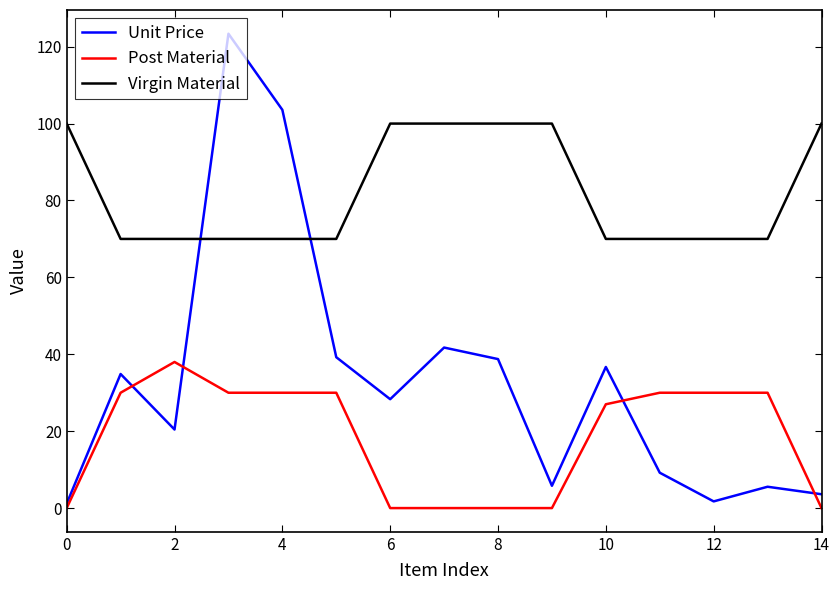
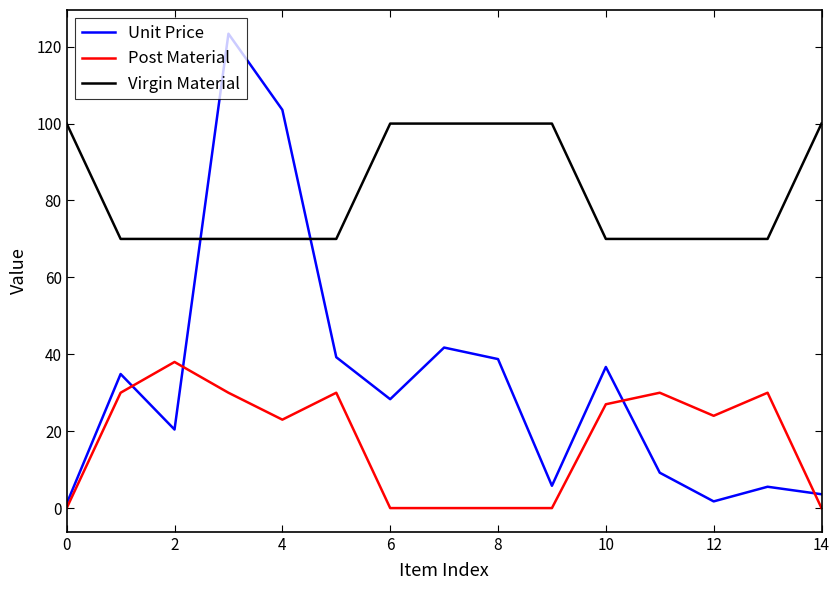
Post Material, 4: 30 -> 23
Post Material, 12: 30 -> 24
